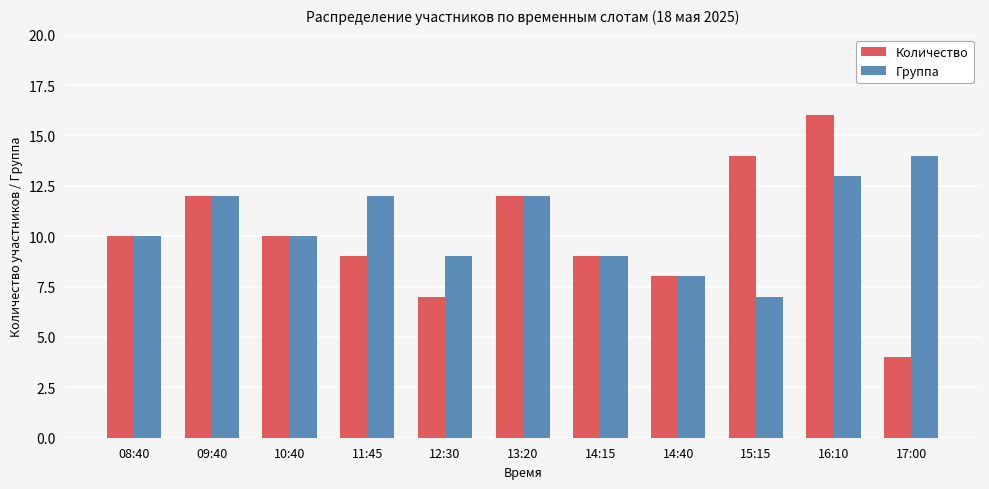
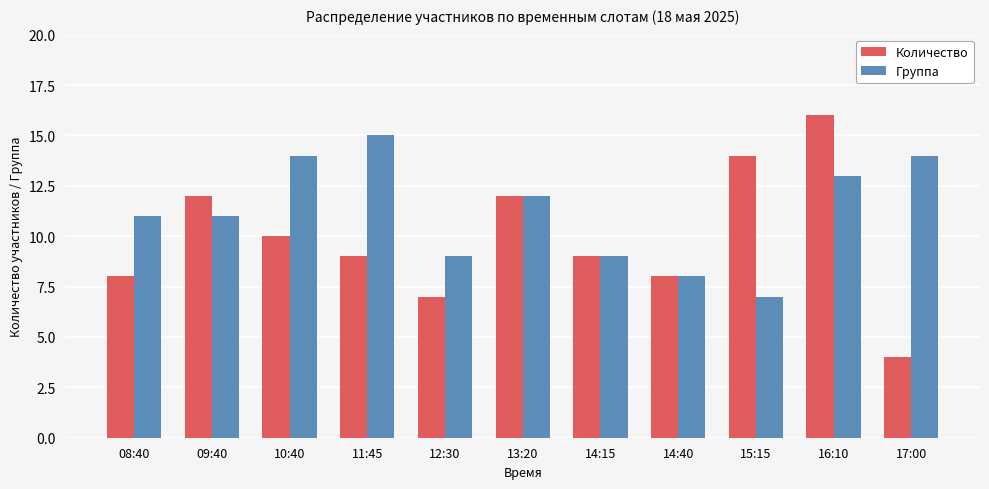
Количество, 08:40: 10 -> 8
Группа, 08:40: 10 -> 11
Группа, 09:40: 12 -> 11
Группа, 10:40: 10 -> 14
Группа, 11:45: 12 -> 15
